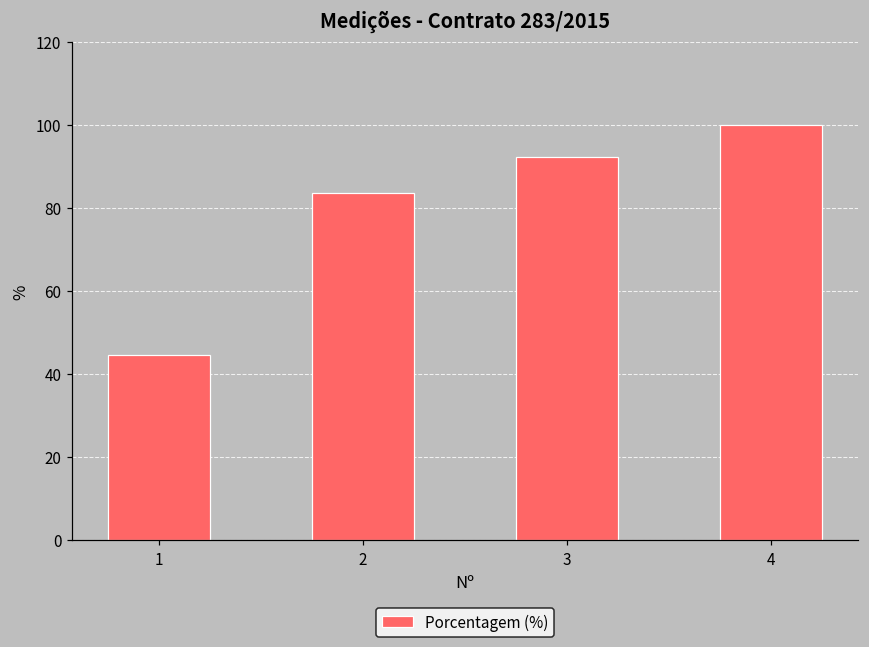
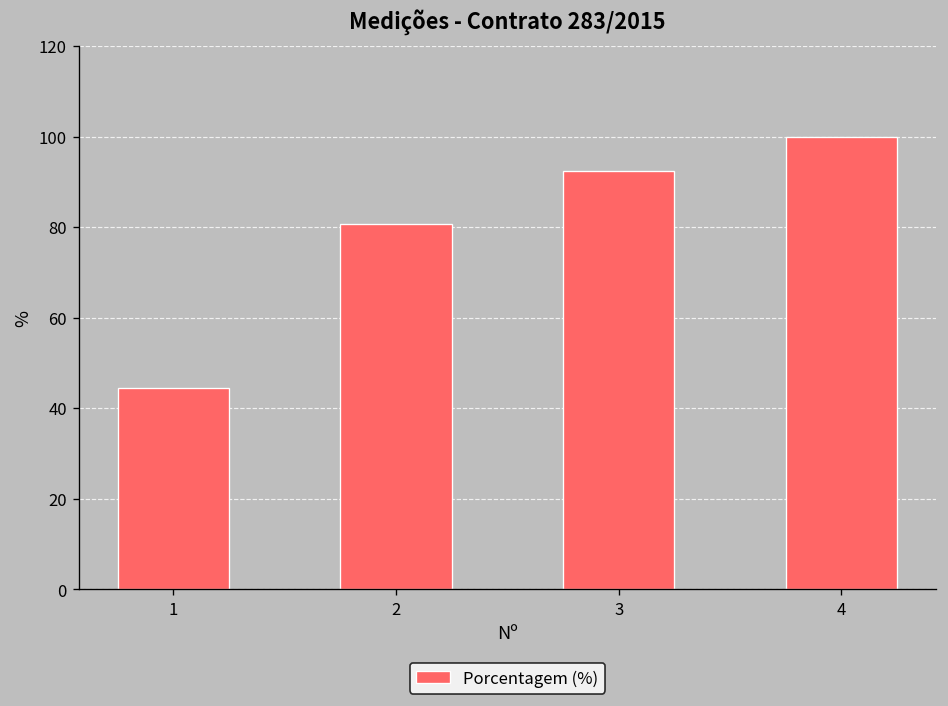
2: 84 -> 81
